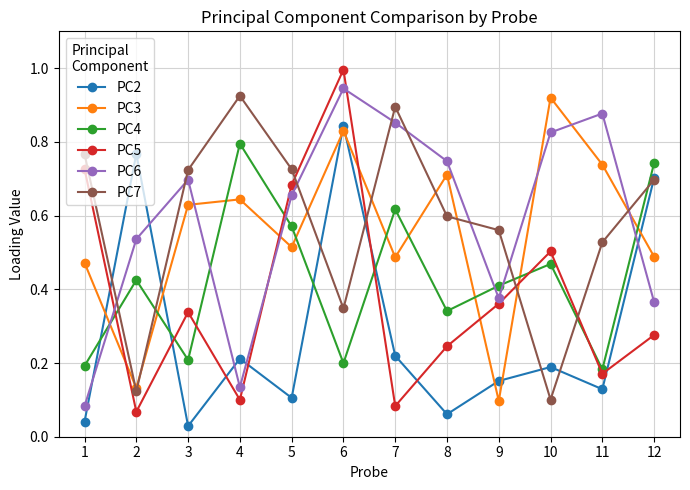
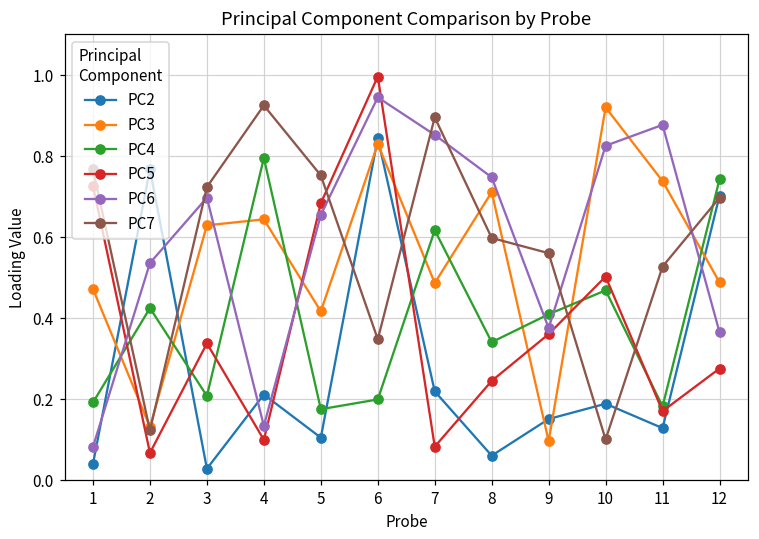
PC3, 5: 0.51 -> 0.42
PC4, 5: 0.57 -> 0.18
PC7, 5: 0.73 -> 0.75
